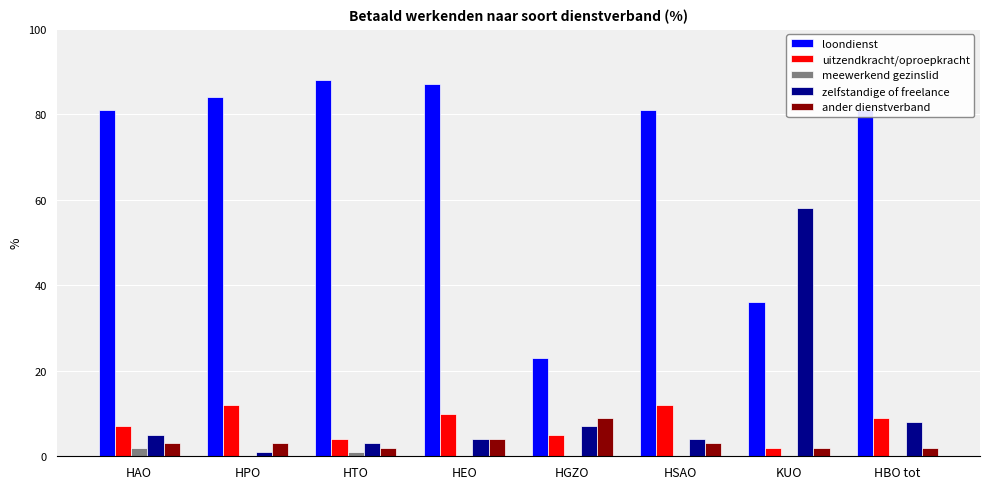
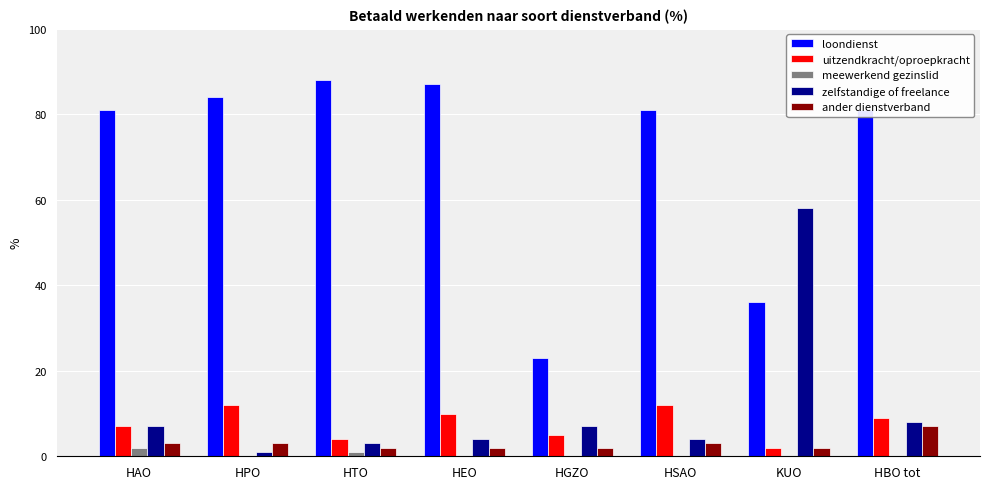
zelfstandige of freelance, HAO: 5 -> 7
ander dienstverband, HEO: 4 -> 2
ander dienstverband, HGZO: 9 -> 2
ander dienstverband, HBO tot: 2 -> 7
